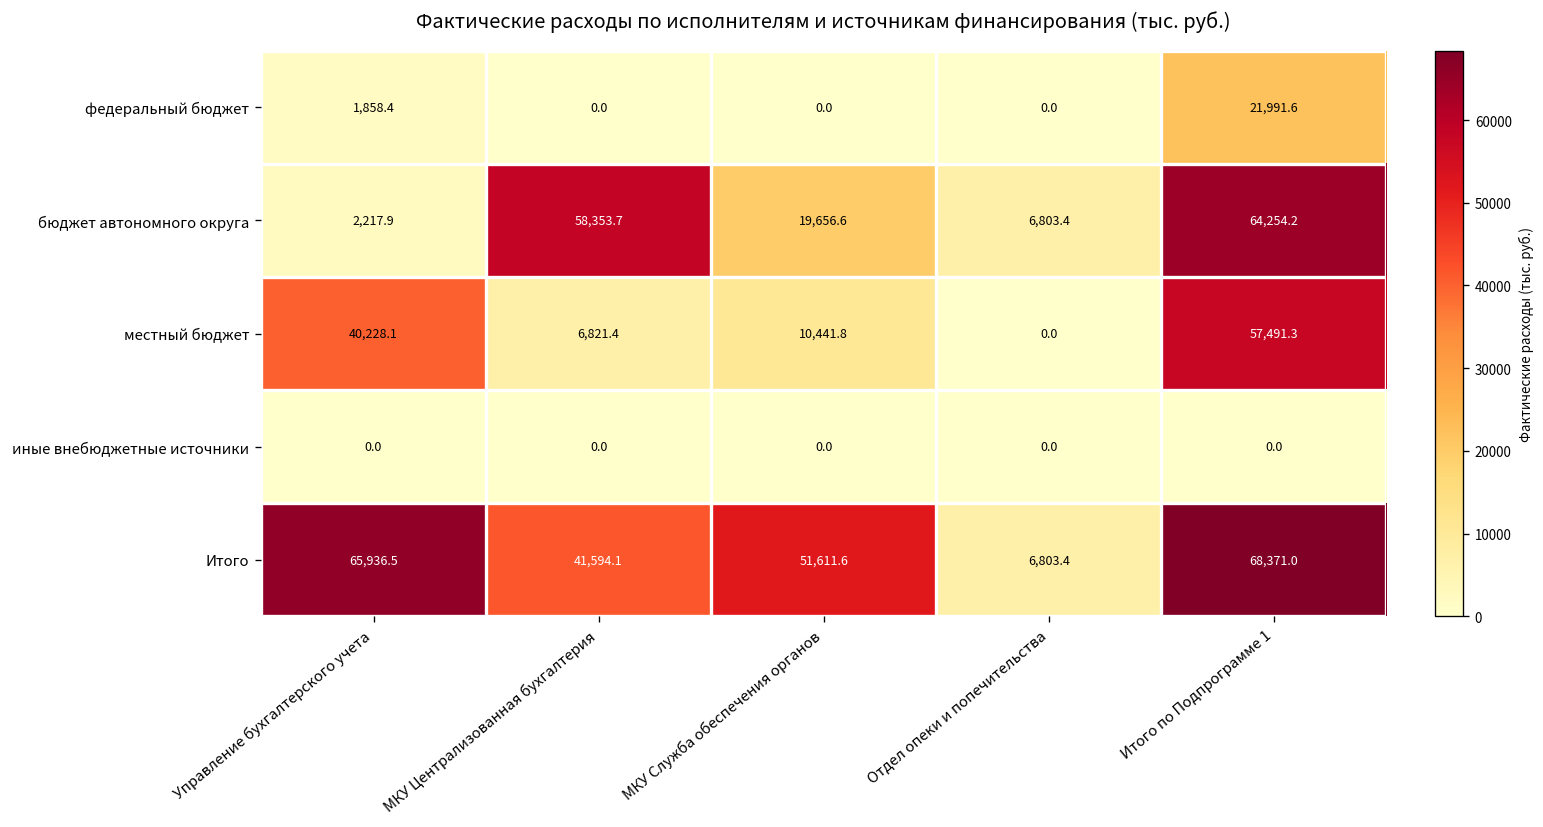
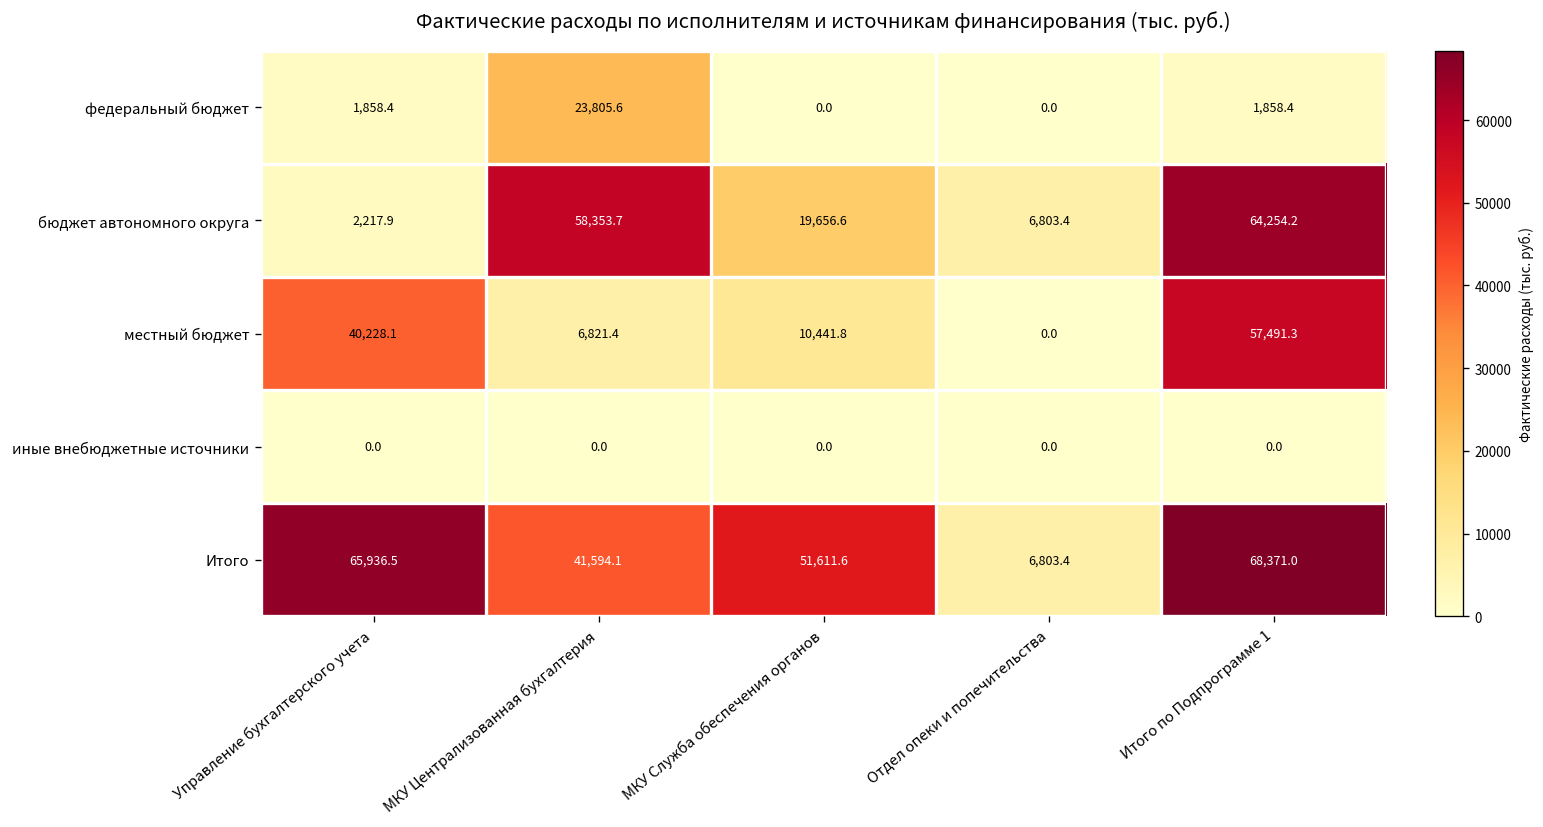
федеральный бюджет, МКУ Централизованная бухгалтерия: 0.0 -> 23,805.6
федеральный бюджет, Итого по Подпрограмме 1: 21,991.6 -> 1,858.4
